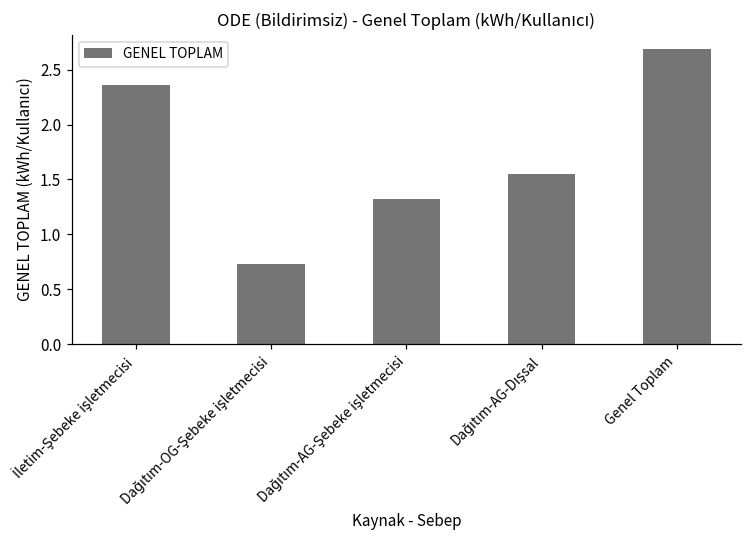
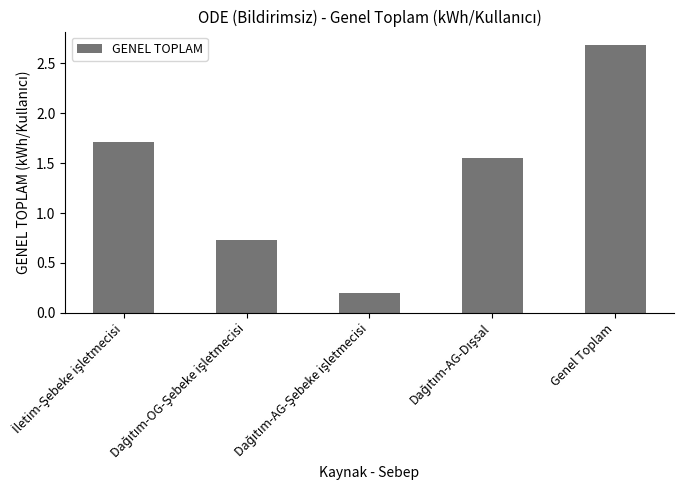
İletim-Şebeke işletmecisi: 2.4 -> 1.7
Dağıtım-AG-Şebeke işletmecisi: 1.3 -> 0.2
